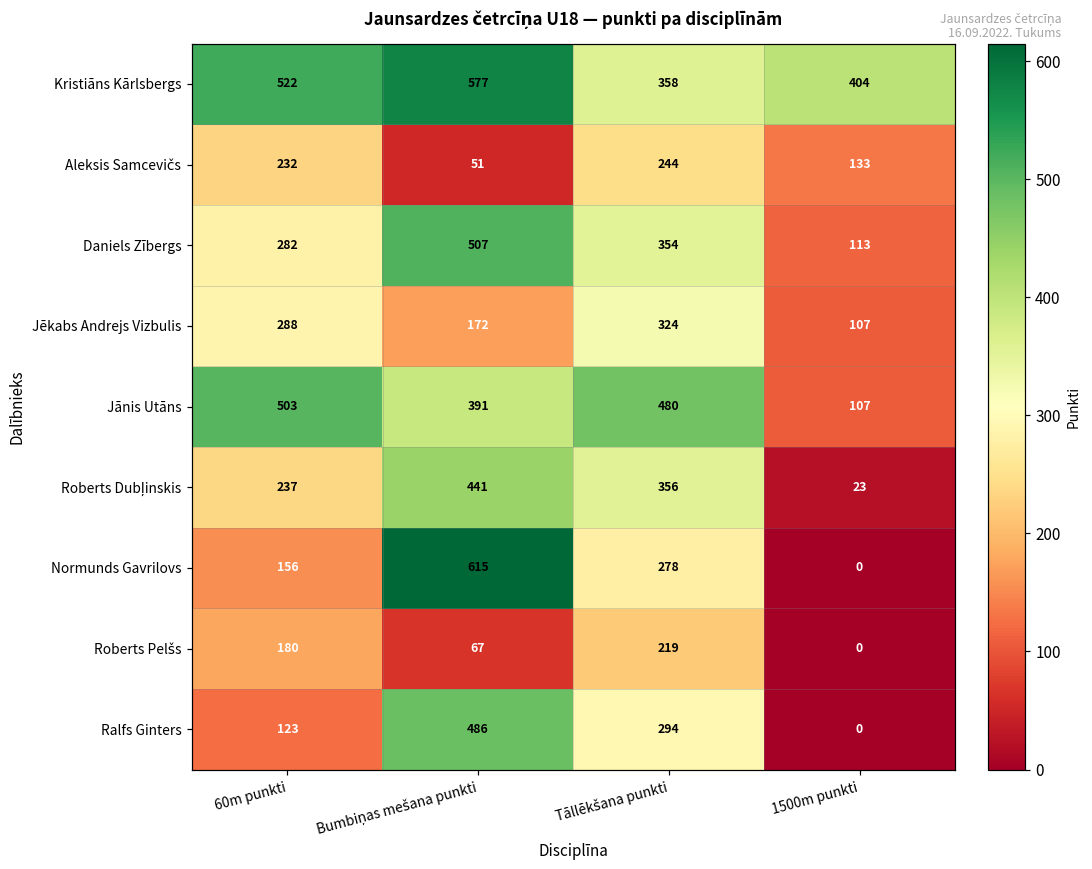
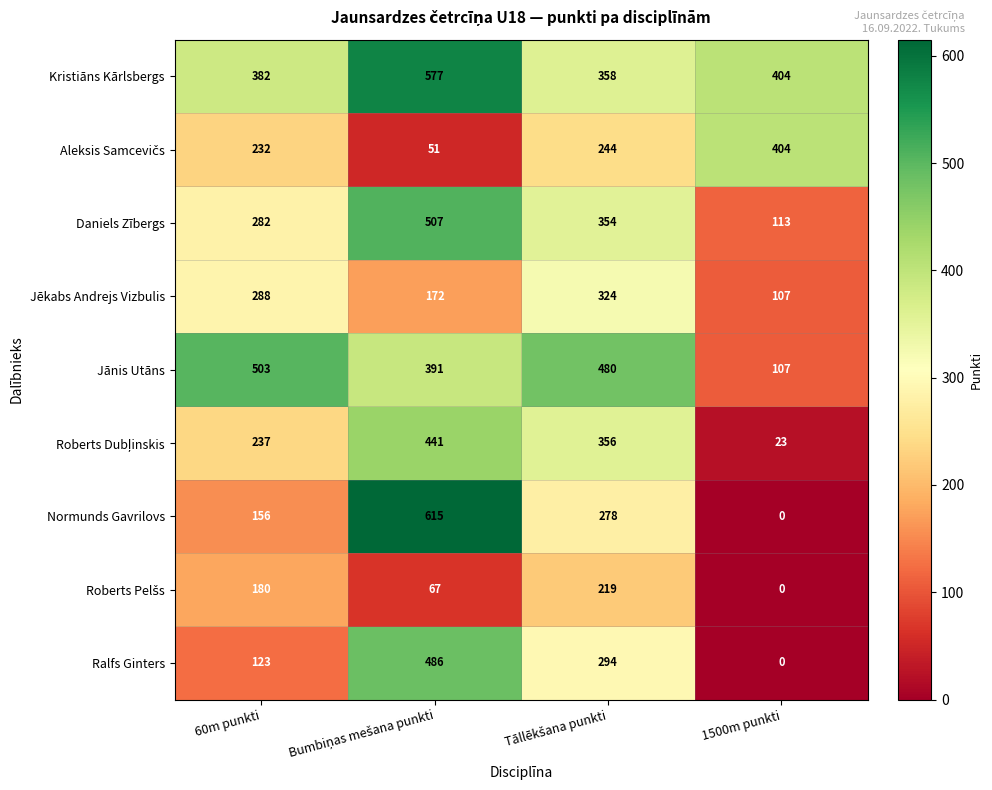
Kristiāns Kārlsbergs, 60m punkti: 522 -> 382
Aleksis Samcevičs, 1500m punkti: 133 -> 404
